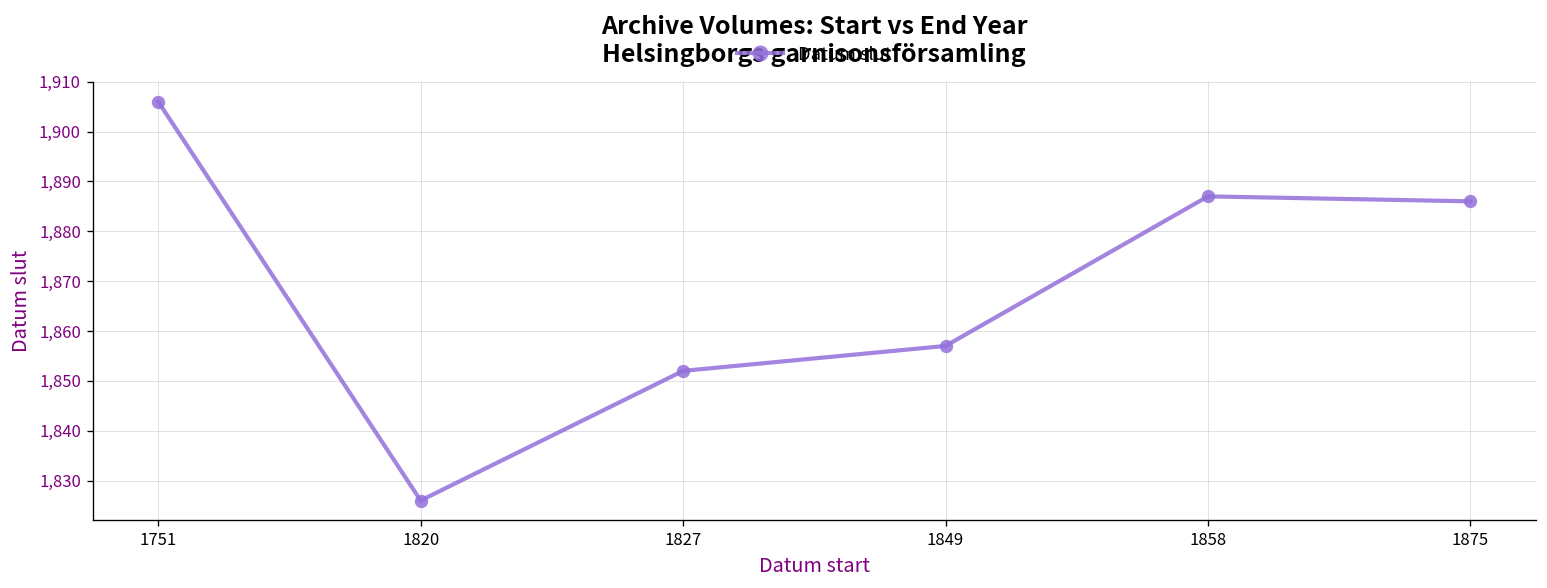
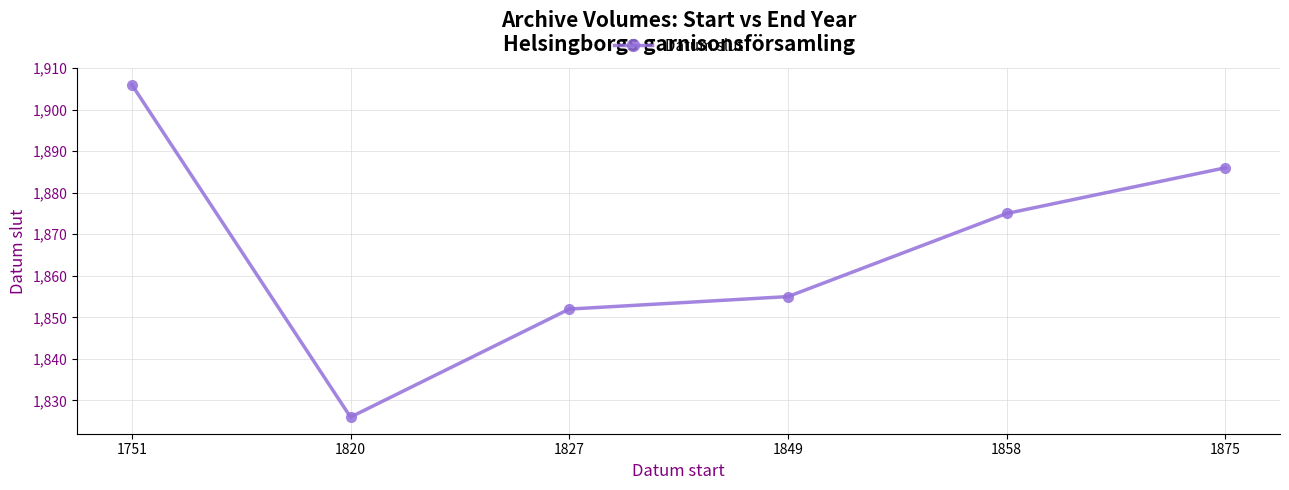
1849: 1,857 -> 1,855
1858: 1,887 -> 1,875
